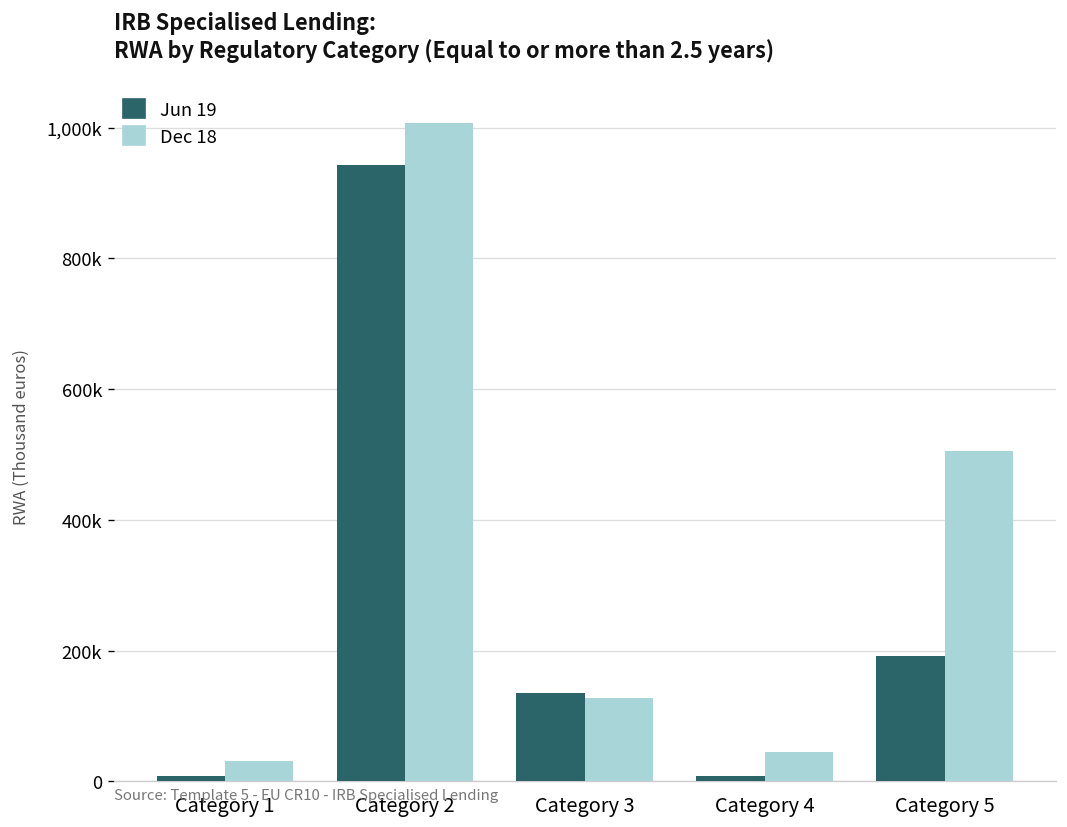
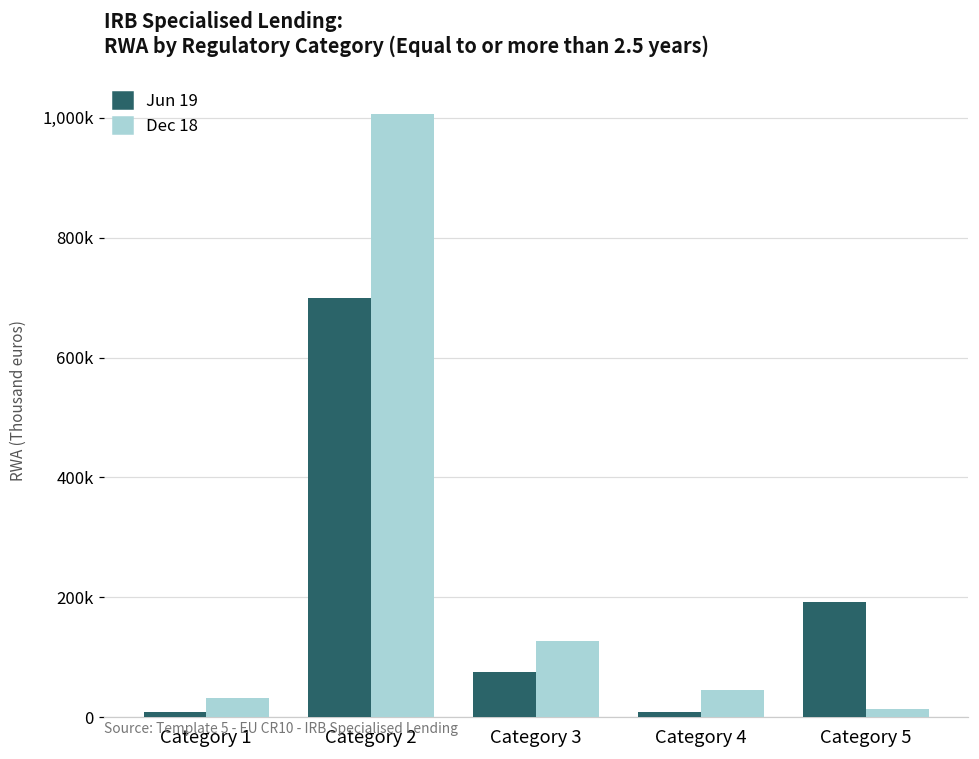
Jun 19, Category 2: 940,000 -> 700,000
Jun 19, Category 3: 130,000 -> 80,000
Dec 18, Category 5: 500,000 -> 10,000
